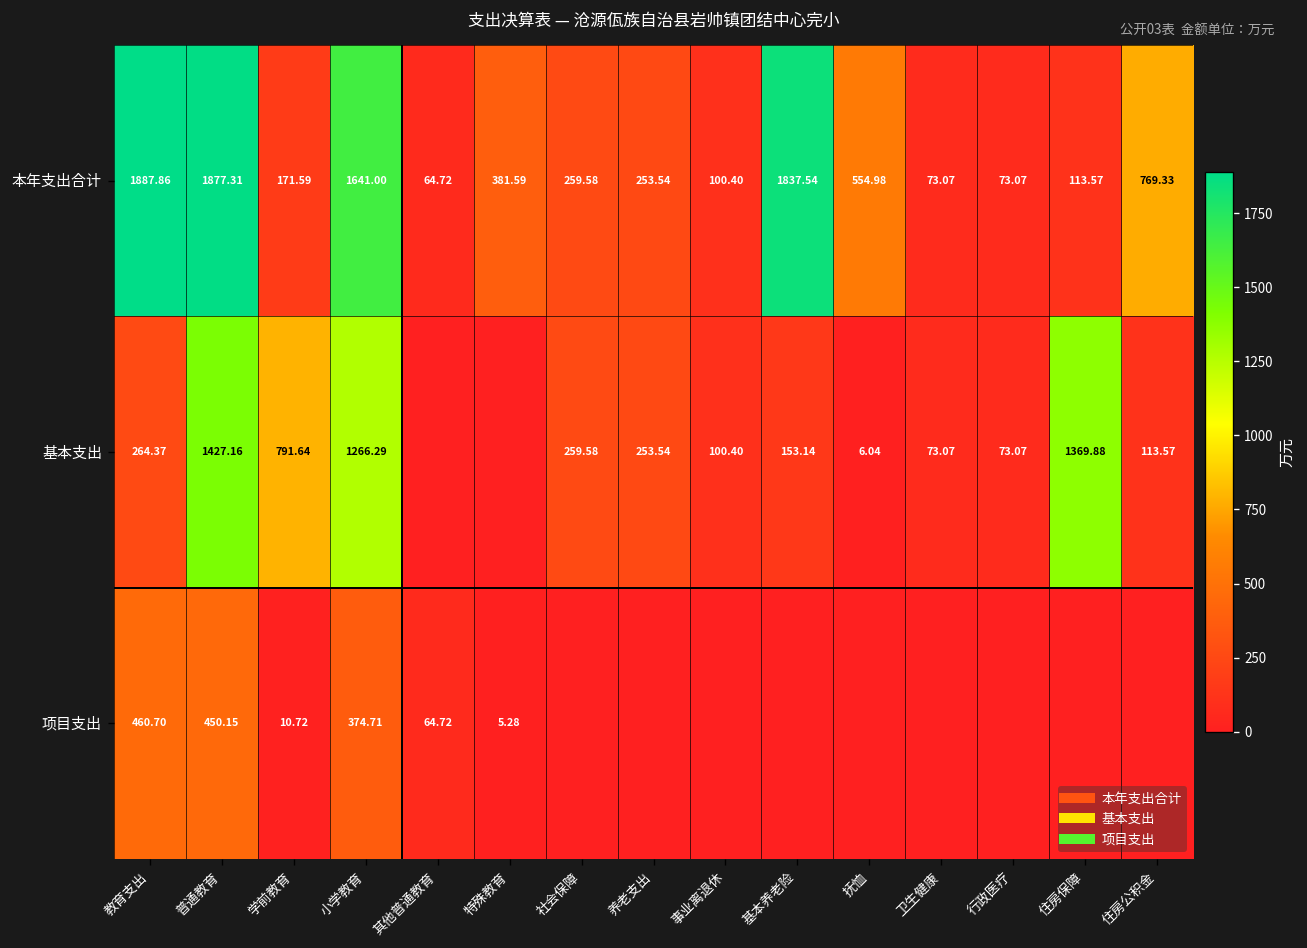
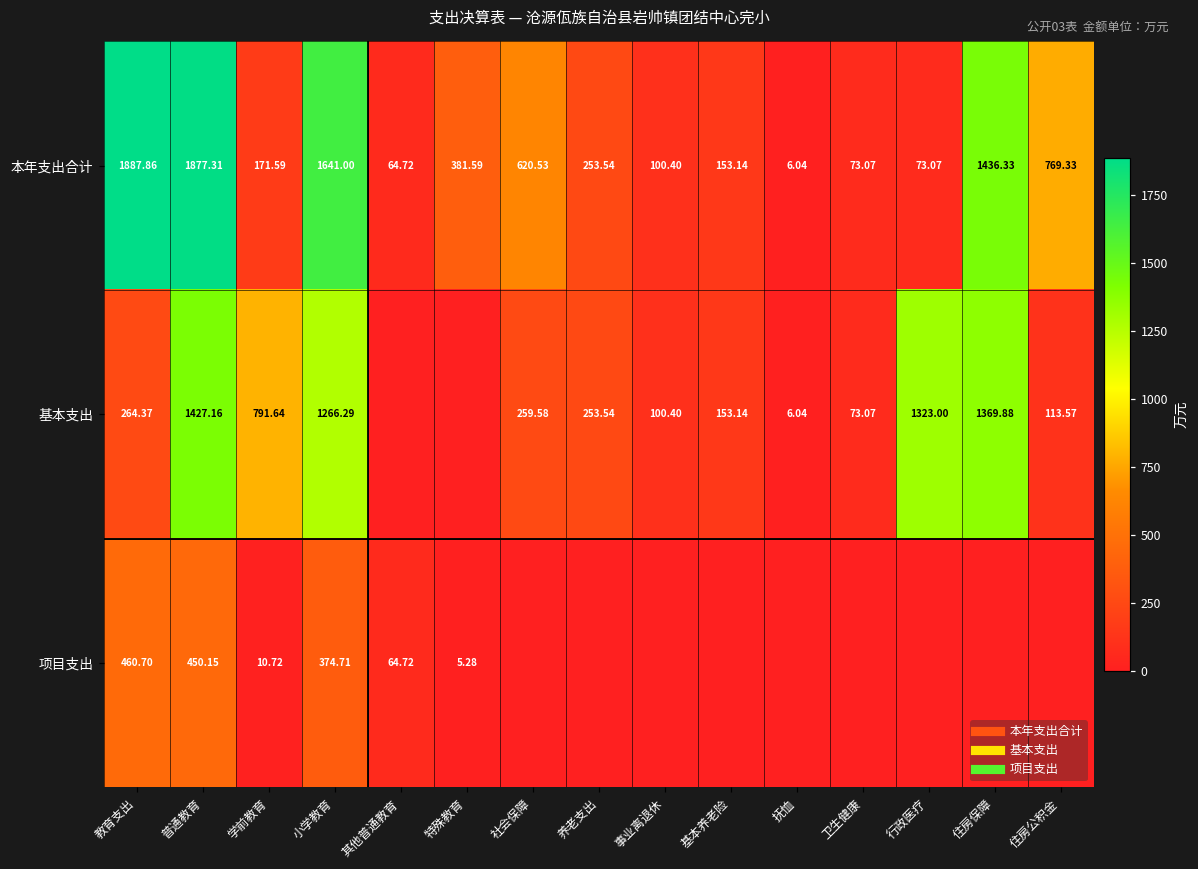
本年支出合计, 社会保障: 259.58 -> 620.53
本年支出合计, 基本养老险: 1837.54 -> 153.14
本年支出合计, 抚恤: 554.98 -> 6.04
本年支出合计, 住房保障: 113.57 -> 1436.33
基本支出, 行政医疗: 73.07 -> 1323.00
